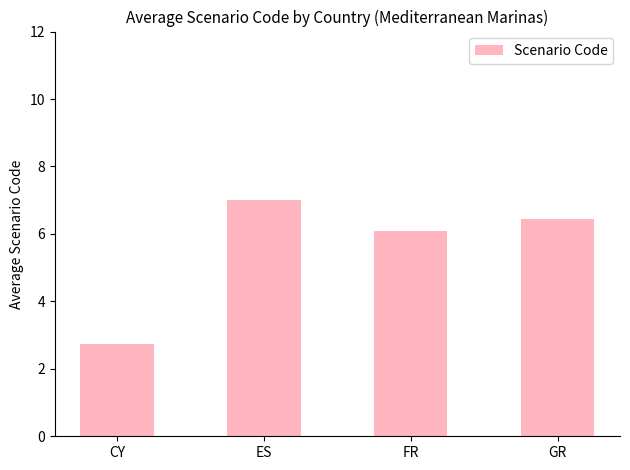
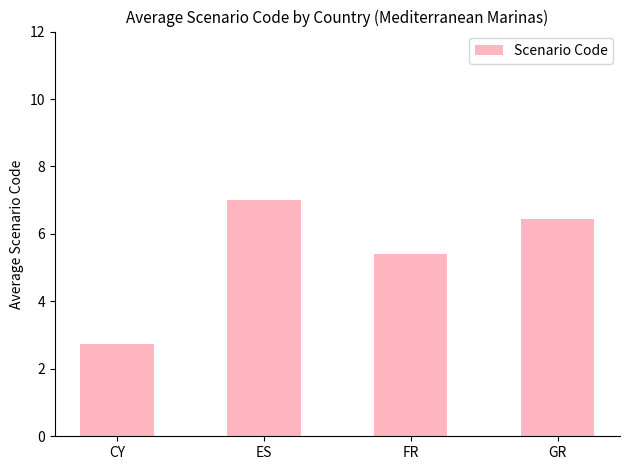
FR: 6.1 -> 5.4
